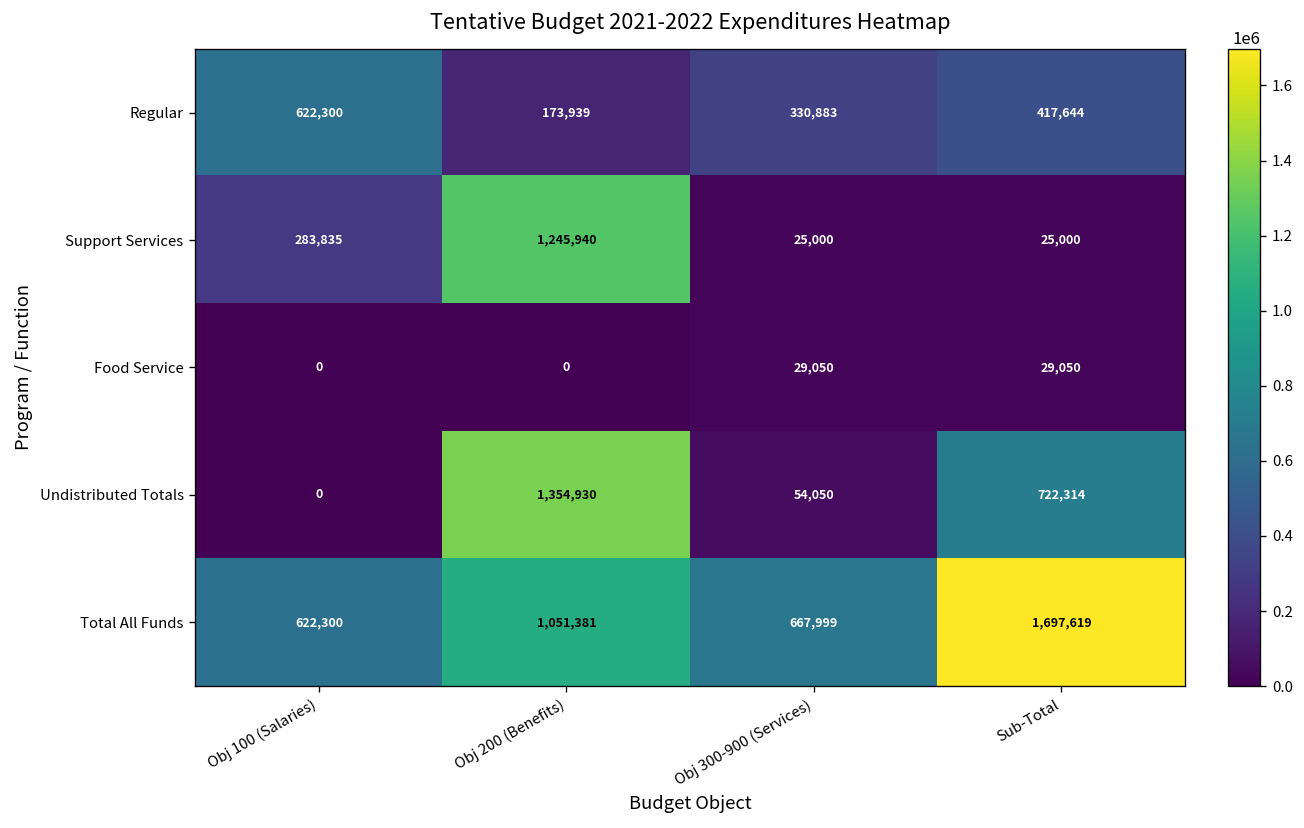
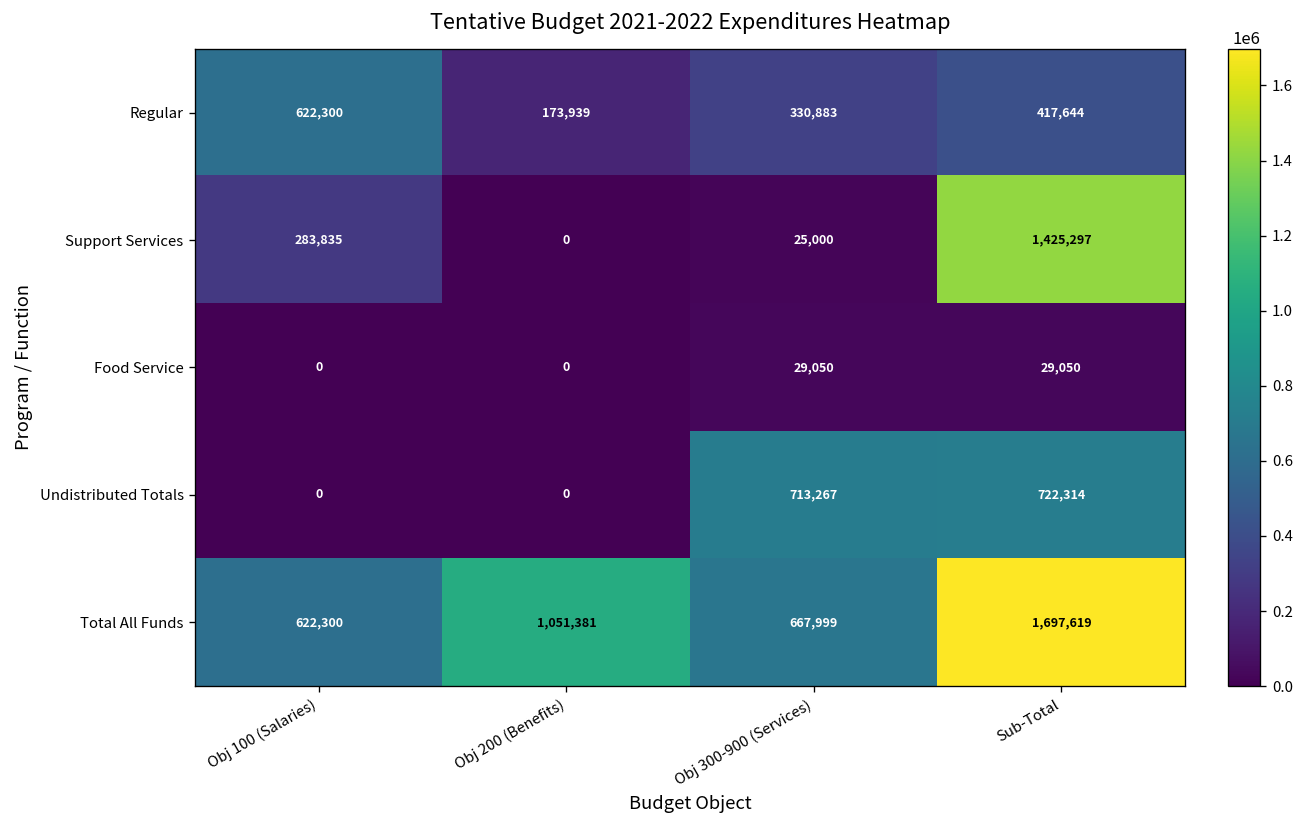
Support Services, Obj 200 (Benefits): 1,245,940 -> 0
Support Services, Sub-Total: 25,000 -> 1,425,297
Undistributed Totals, Obj 200 (Benefits): 1,354,930 -> 0
Undistributed Totals, Obj 300-900 (Services): 54,050 -> 713,267
